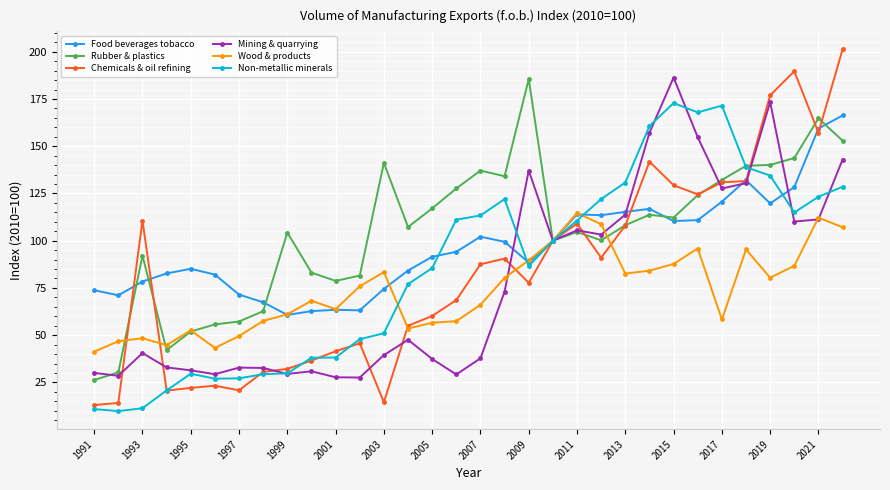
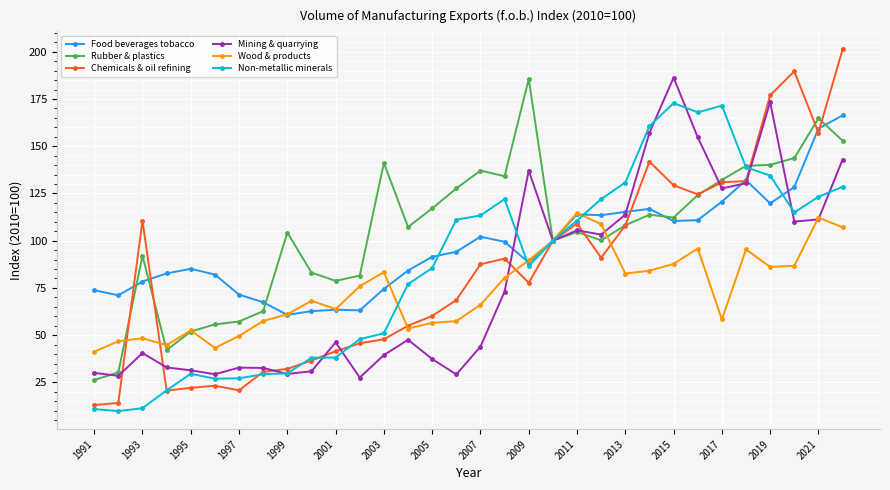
Mining & quarrying, 2001: 28 -> 46
Chemicals & oil refining, 2003: 15 -> 48
Mining & quarrying, 2007: 38 -> 44
Wood & products, 2019: 80 -> 86
